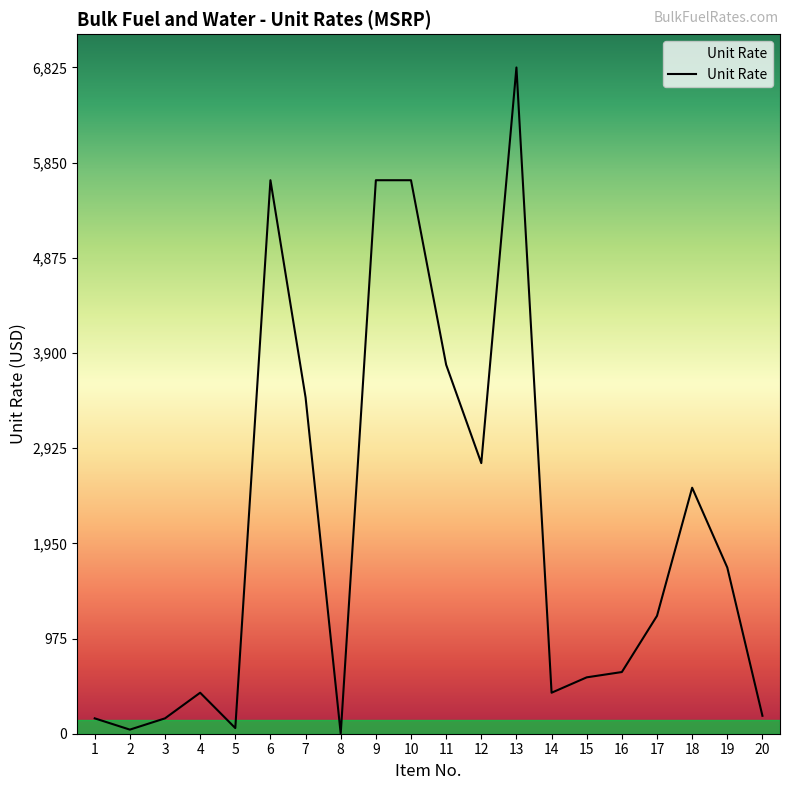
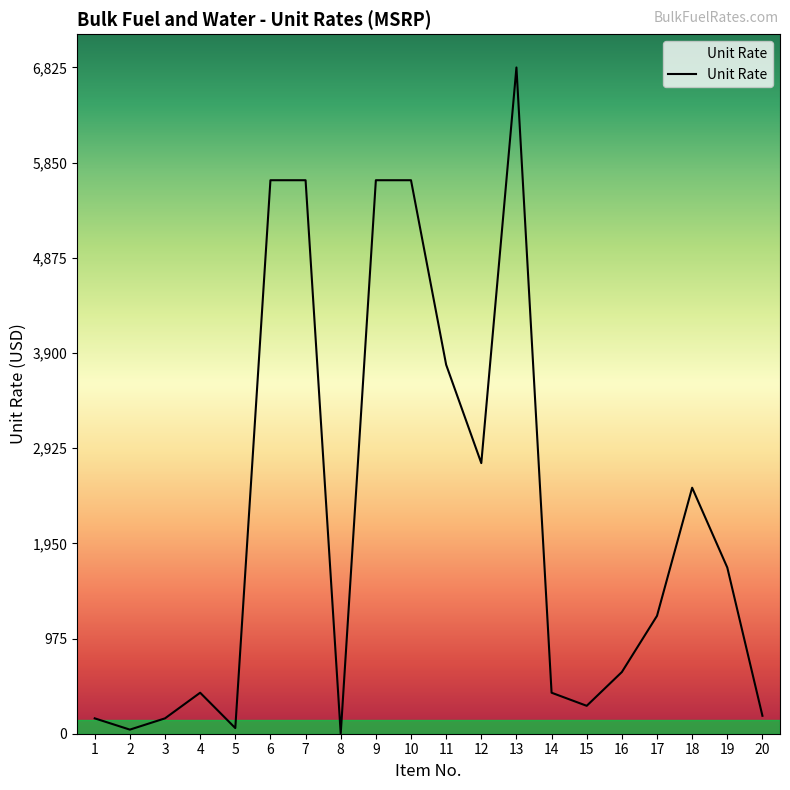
7: 3,400 -> 5,700
15: 600 -> 300
